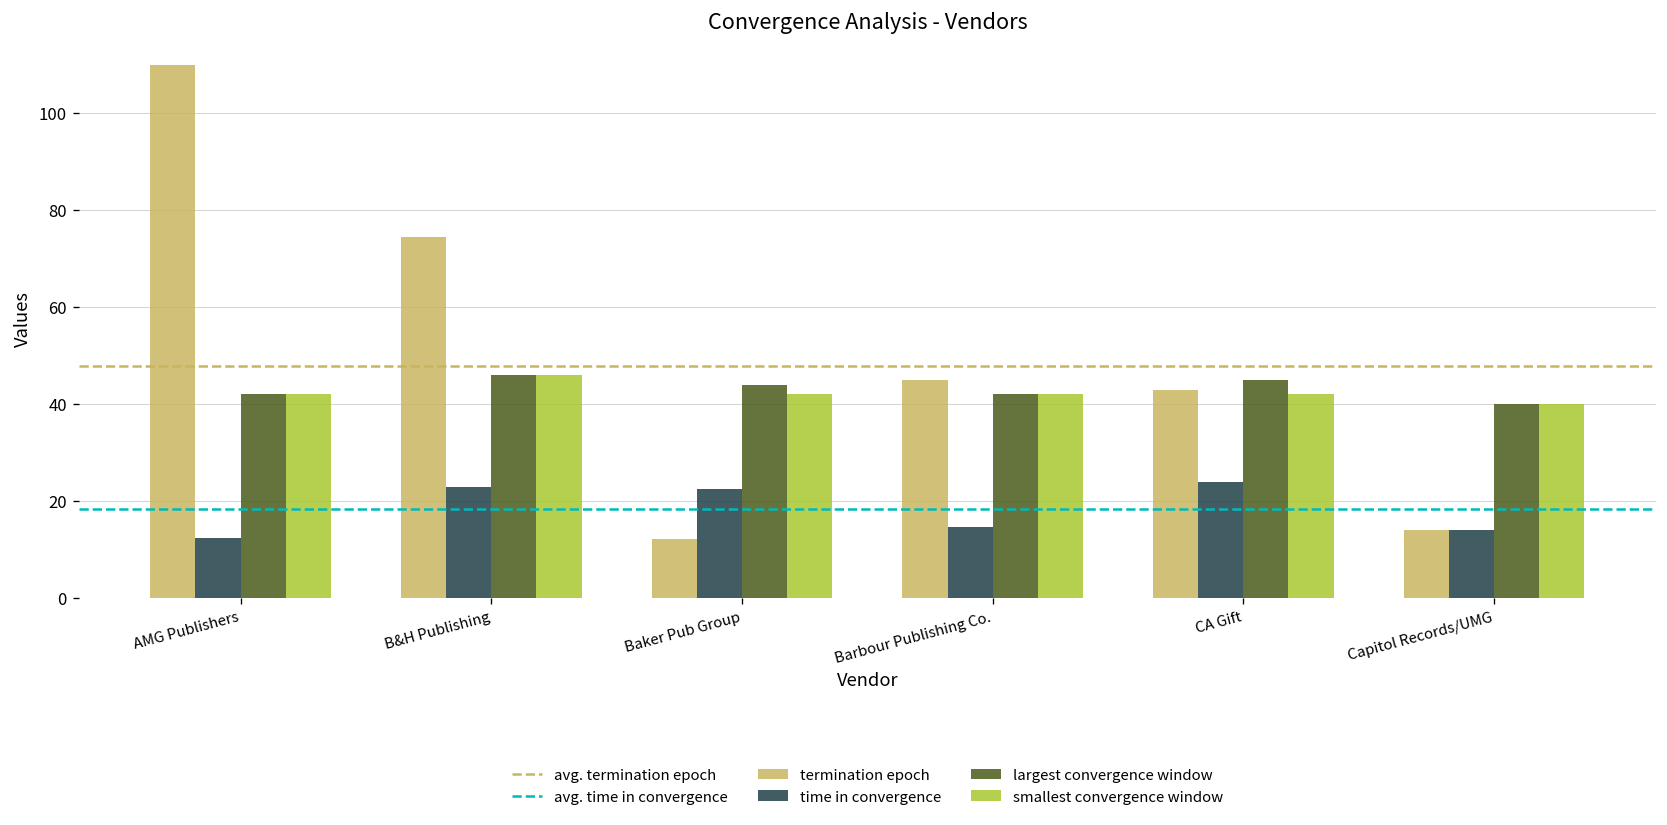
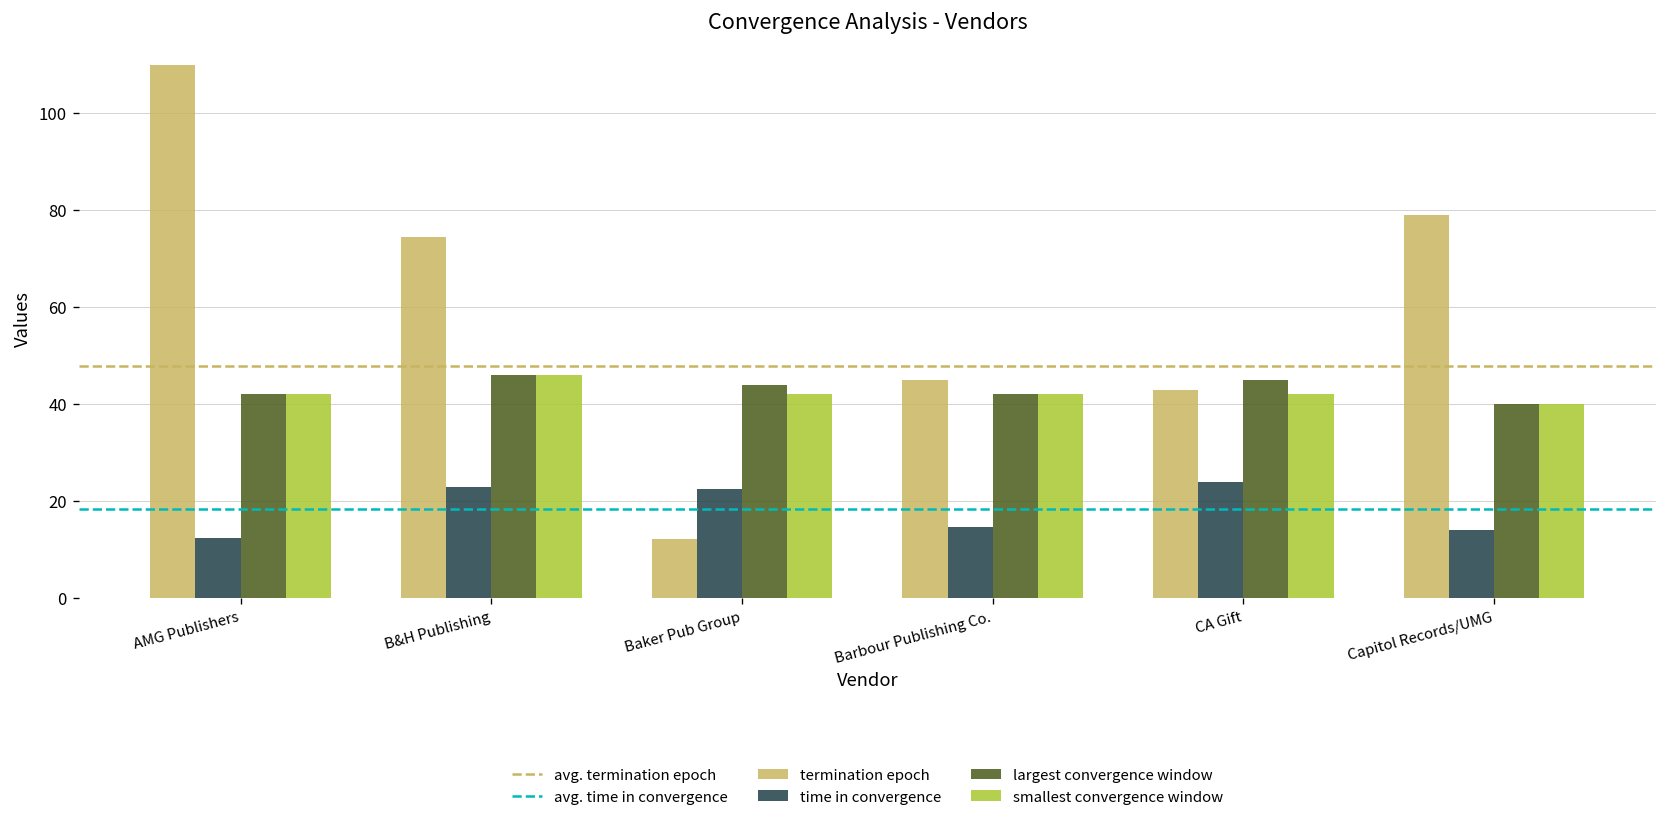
termination epoch, Capitol Records/UMG: 14 -> 79
